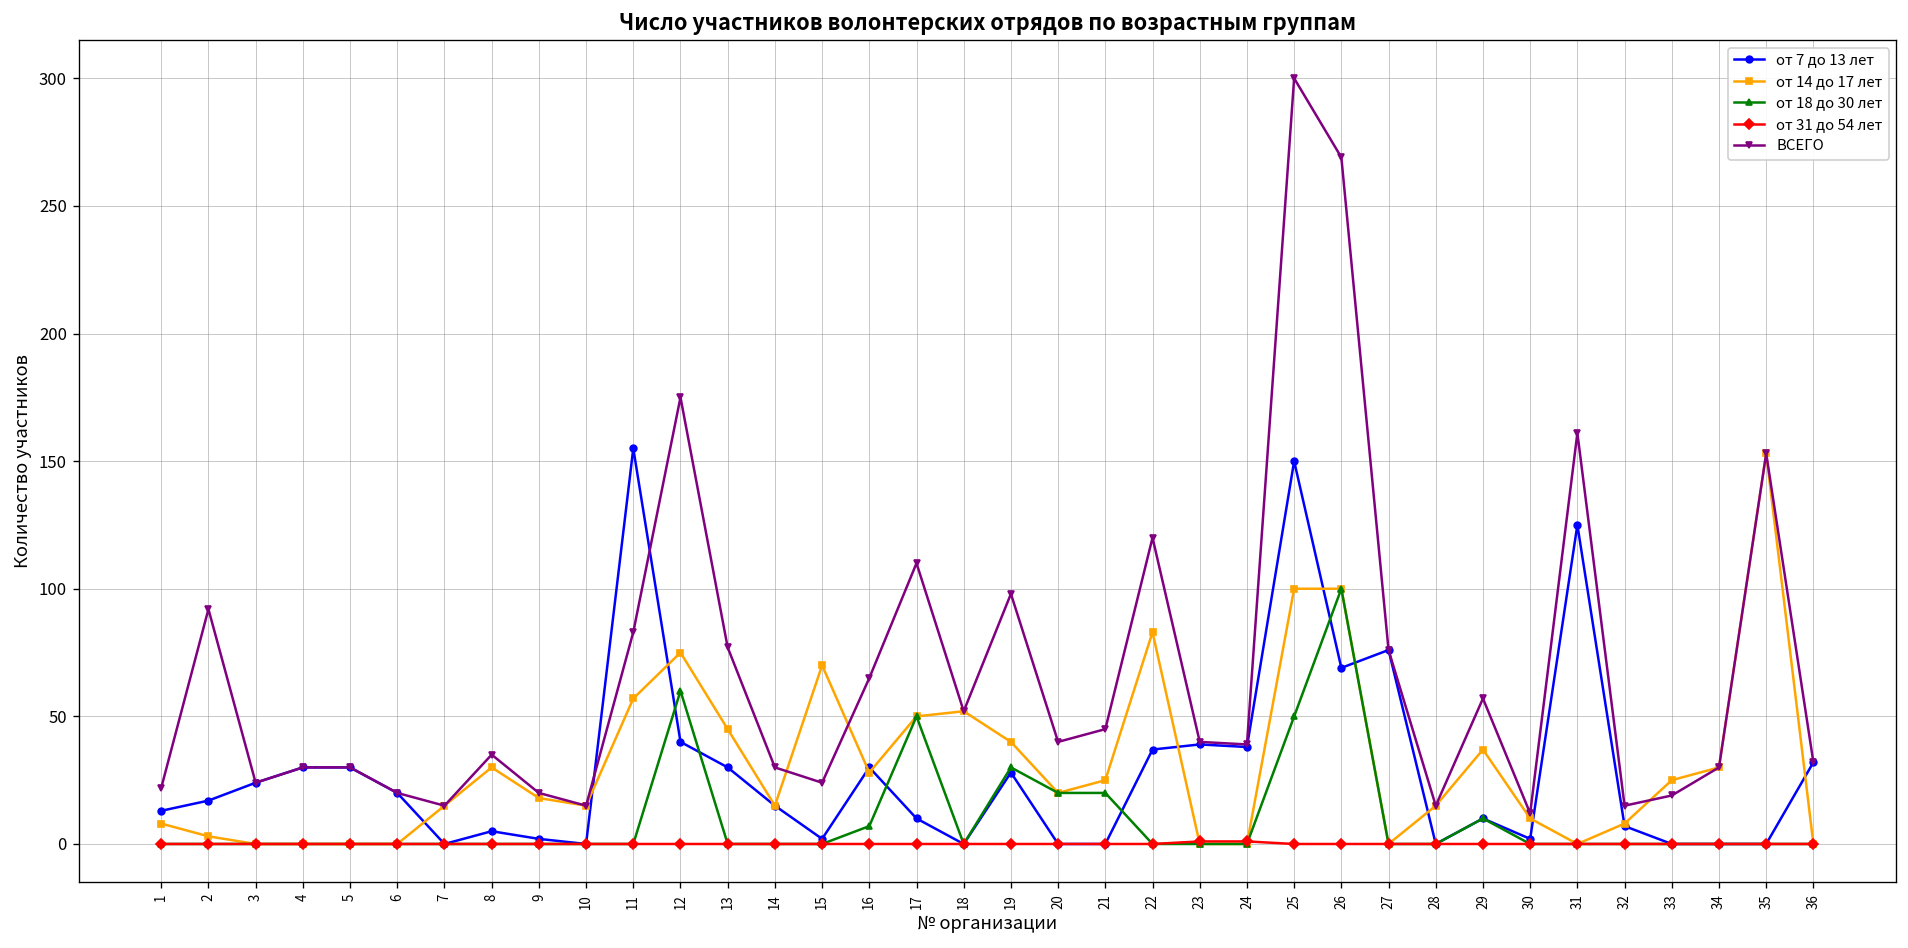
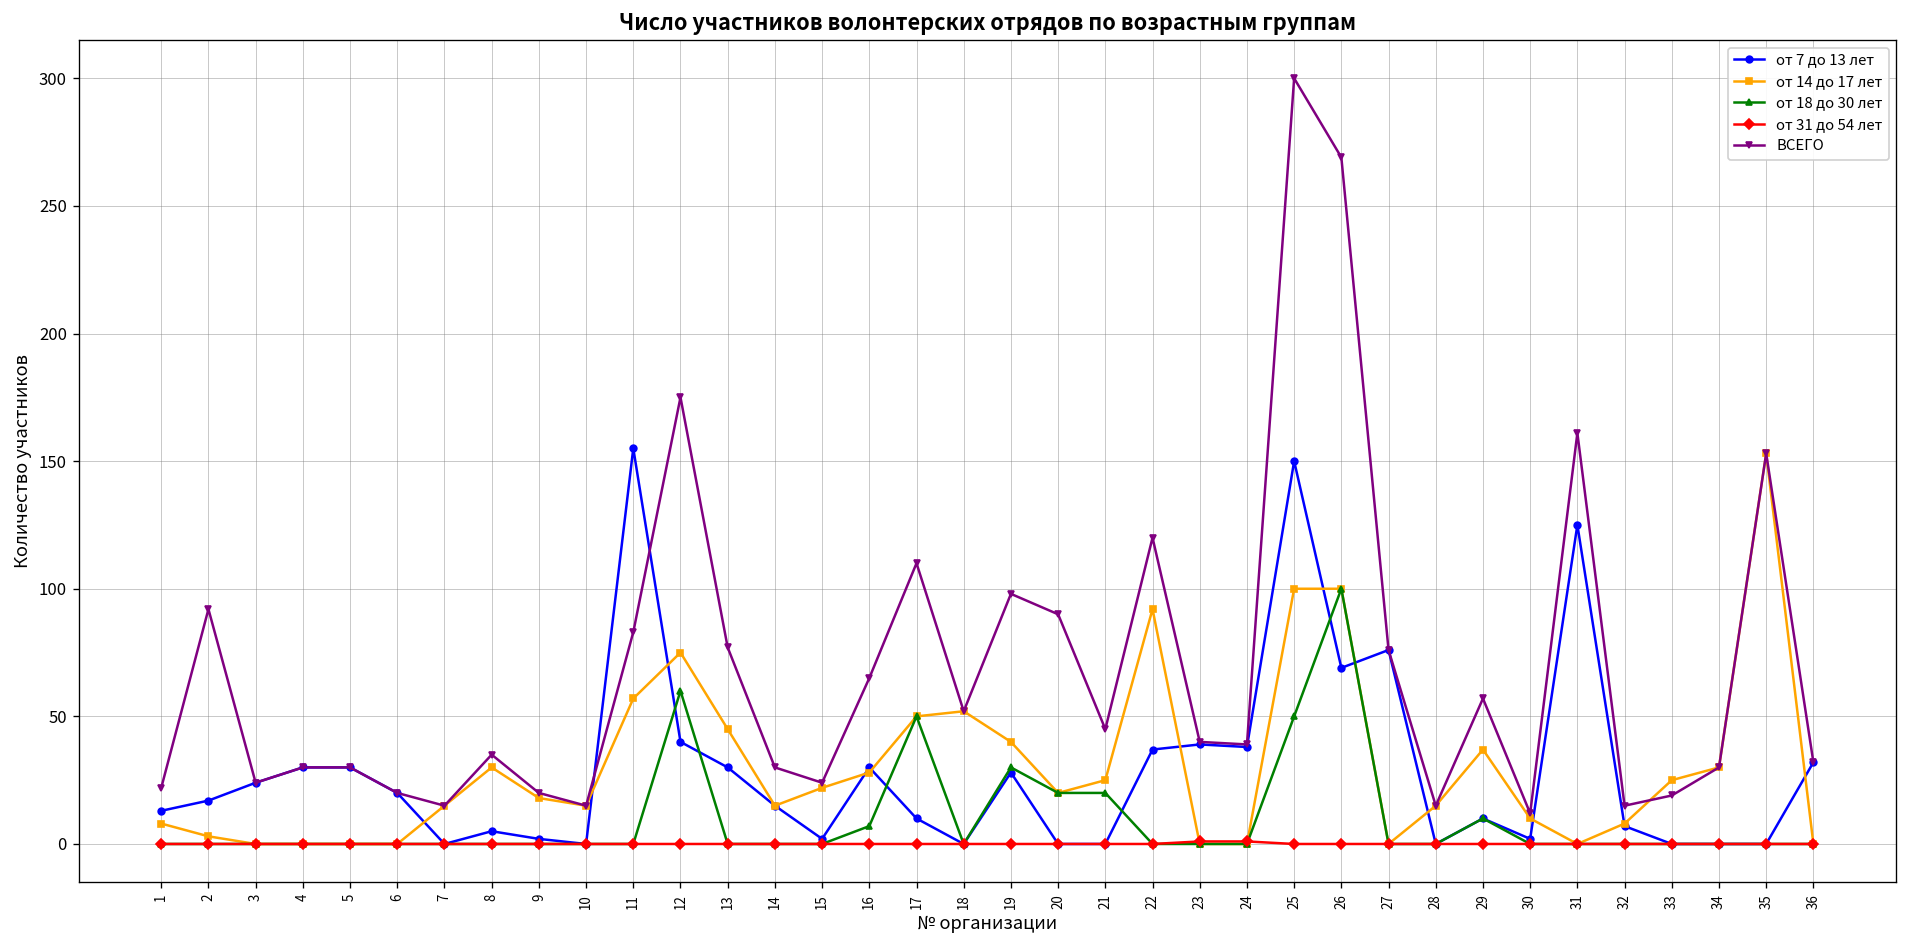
от 14 до 17 лет, 15: 70 -> 22
ВСЕГО, 20: 40 -> 90
от 14 до 17 лет, 22: 83 -> 92
